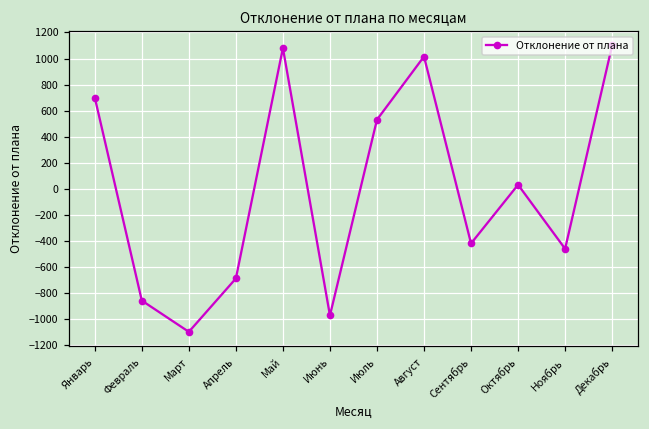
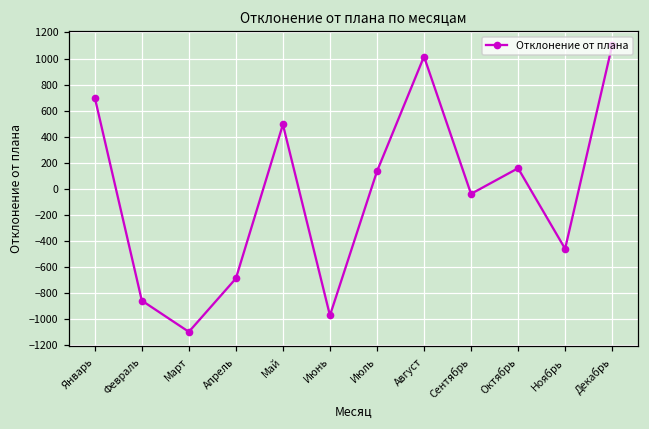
Май: 1080 -> 490
Июль: 530 -> 130
Сентябрь: -420 -> -40
Октябрь: 30 -> 160
